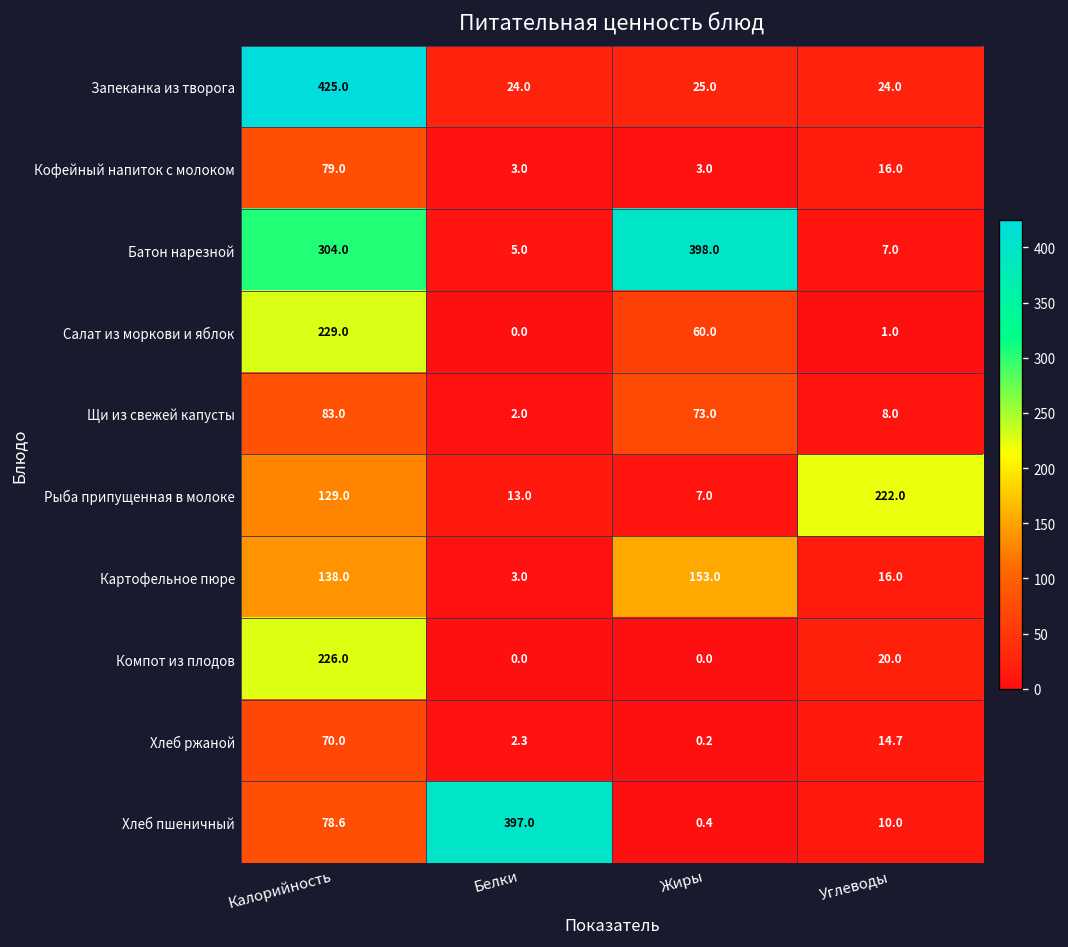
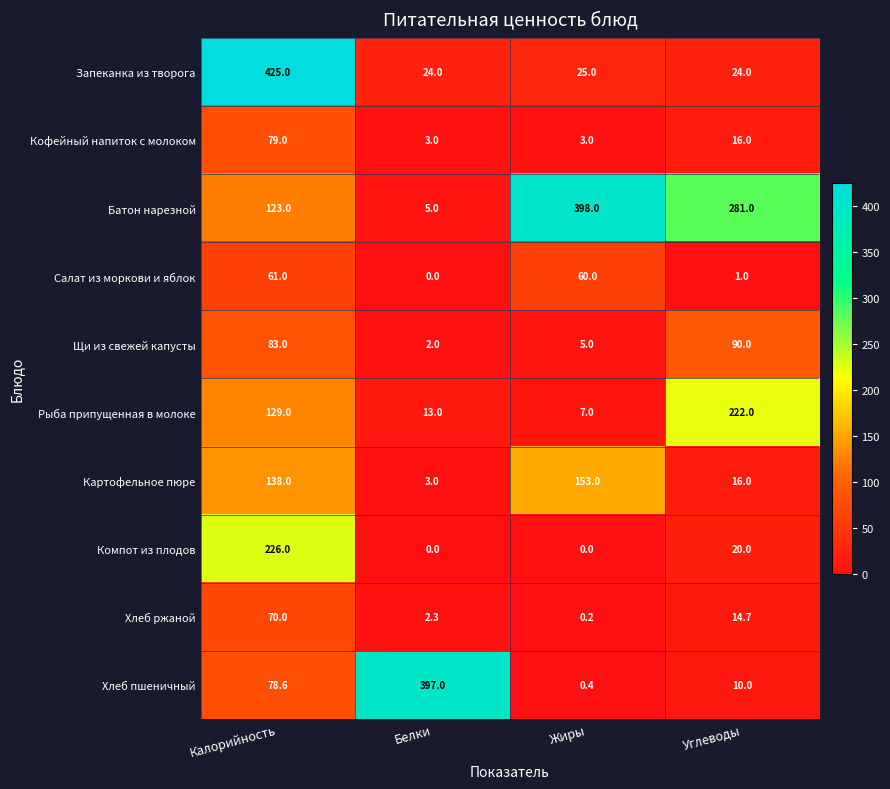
Батон нарезной, Калорийность: 304.0 -> 123.0
Батон нарезной, Углеводы: 7.0 -> 281.0
Салат из моркови и яблок, Калорийность: 229.0 -> 61.0
Щи из свежей капусты, Жиры: 73.0 -> 5.0
Щи из свежей капусты, Углеводы: 8.0 -> 90.0
